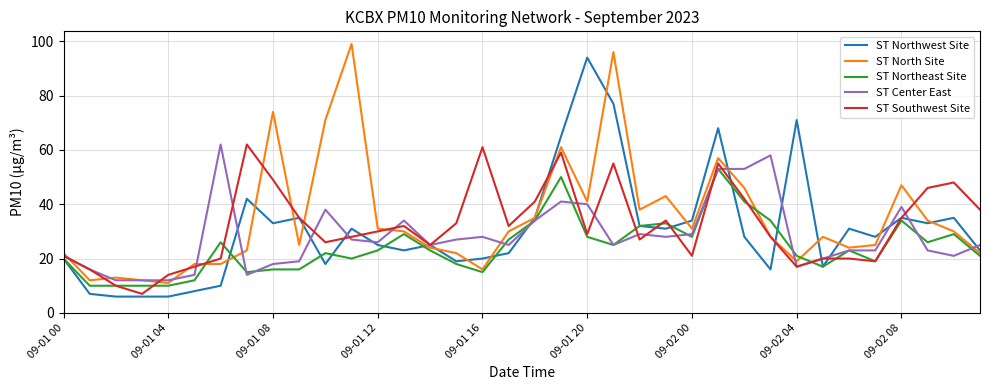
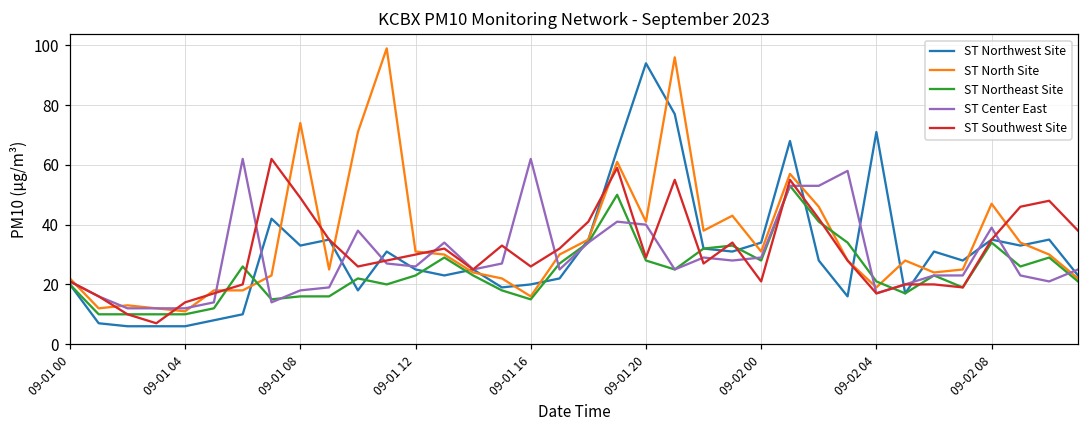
ST Center East, 09-01 16: 28 -> 62
ST Southwest Site, 09-01 16: 61 -> 26
